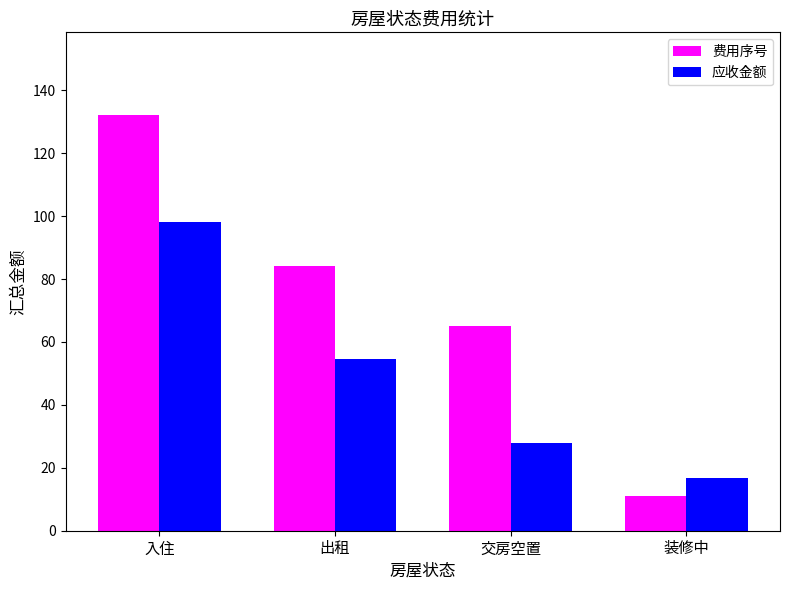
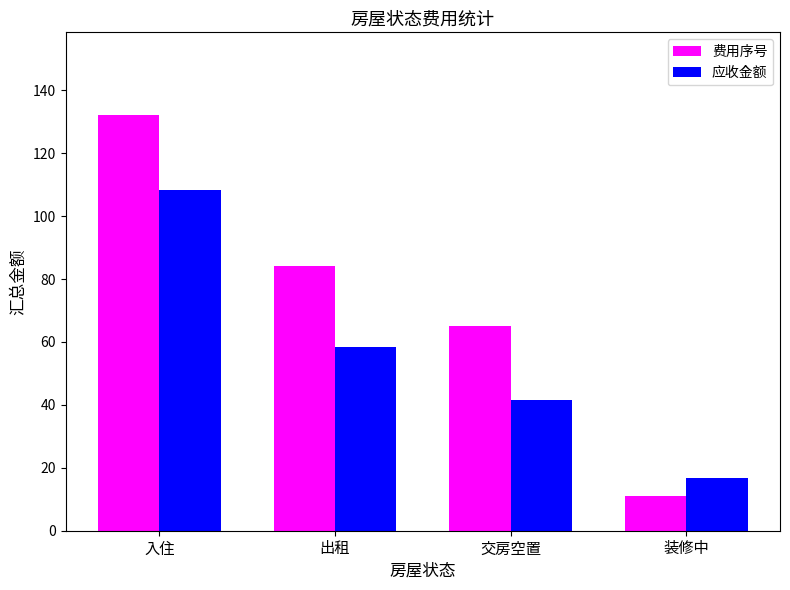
应收金额, 入住: 98 -> 108
应收金额, 出租: 55 -> 58
应收金额, 交房空置: 28 -> 42
